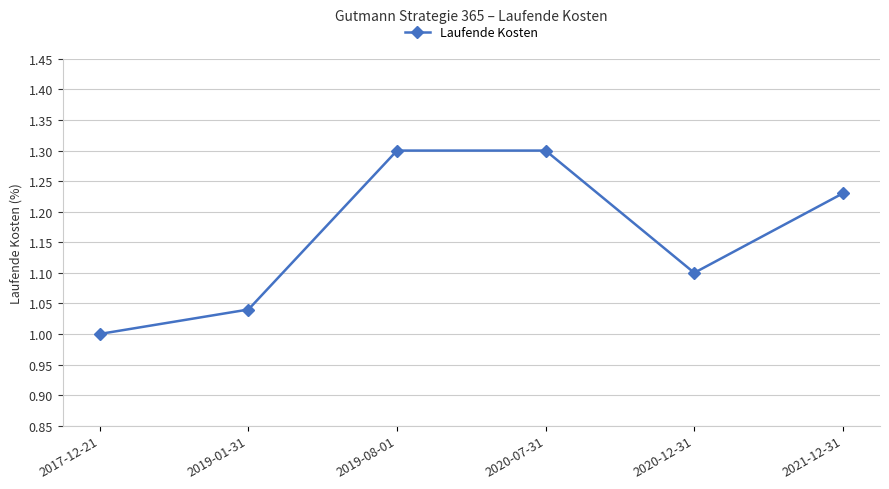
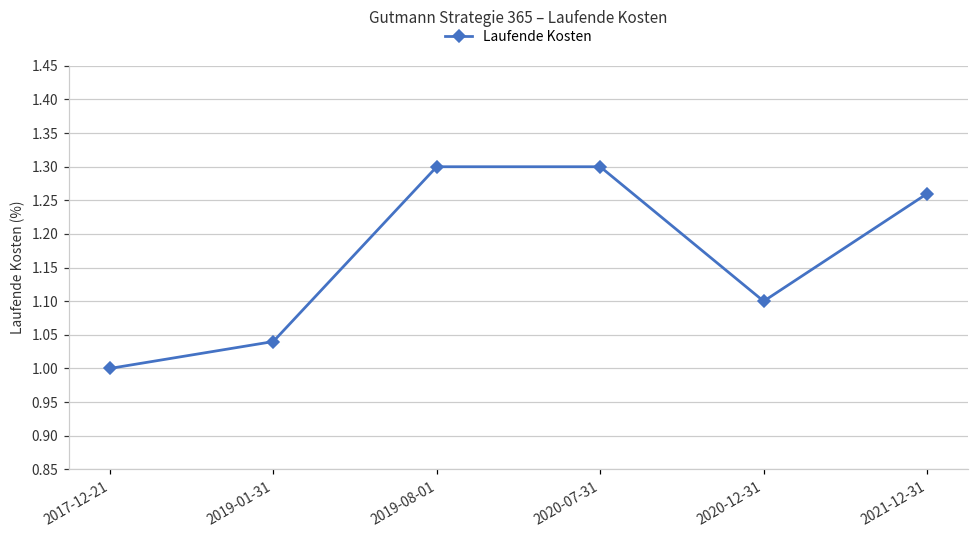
2021-12-31: 1.23 -> 1.26
